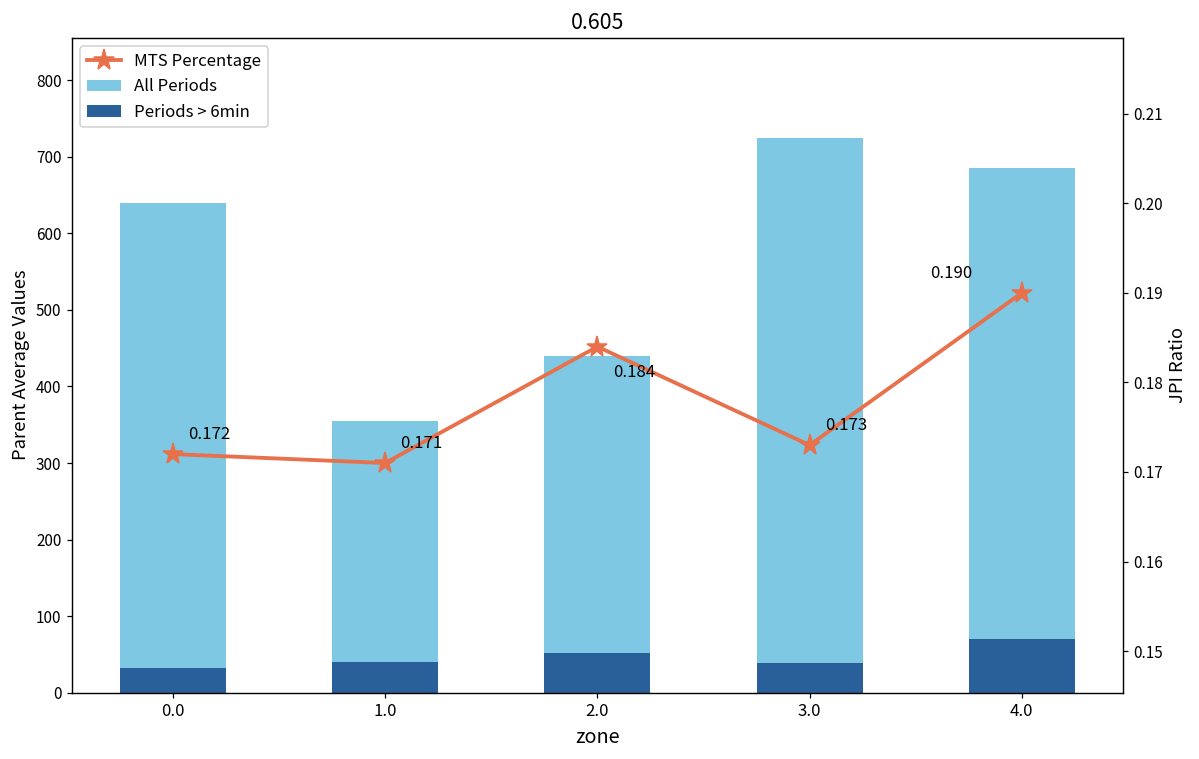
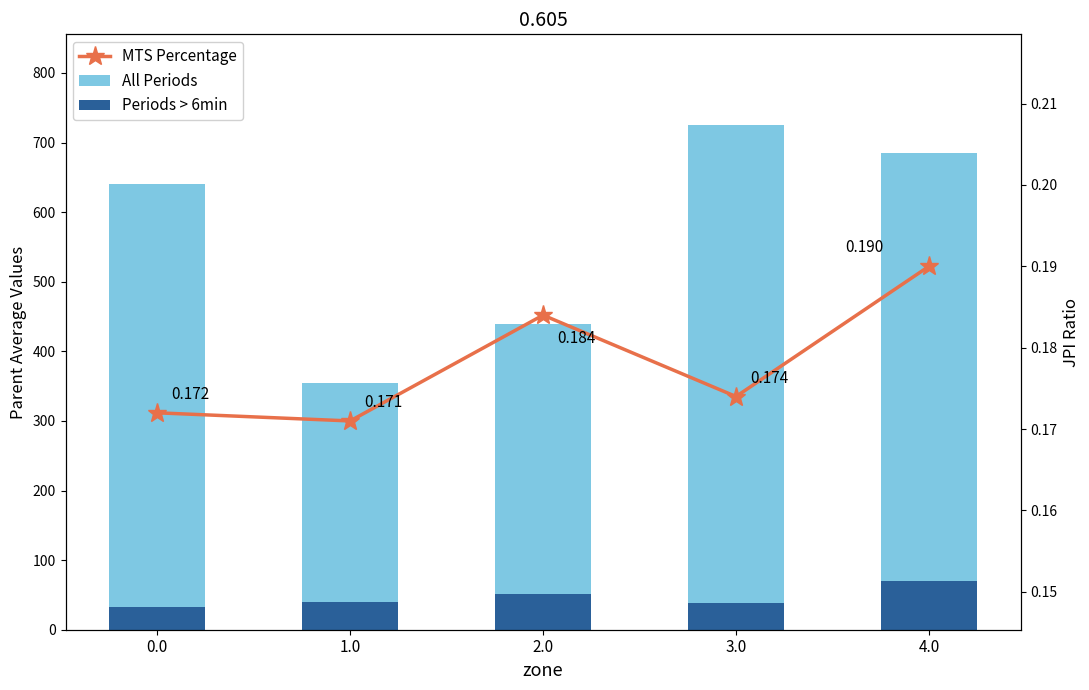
MTS Percentage, 3.0: 0.173 -> 0.174
